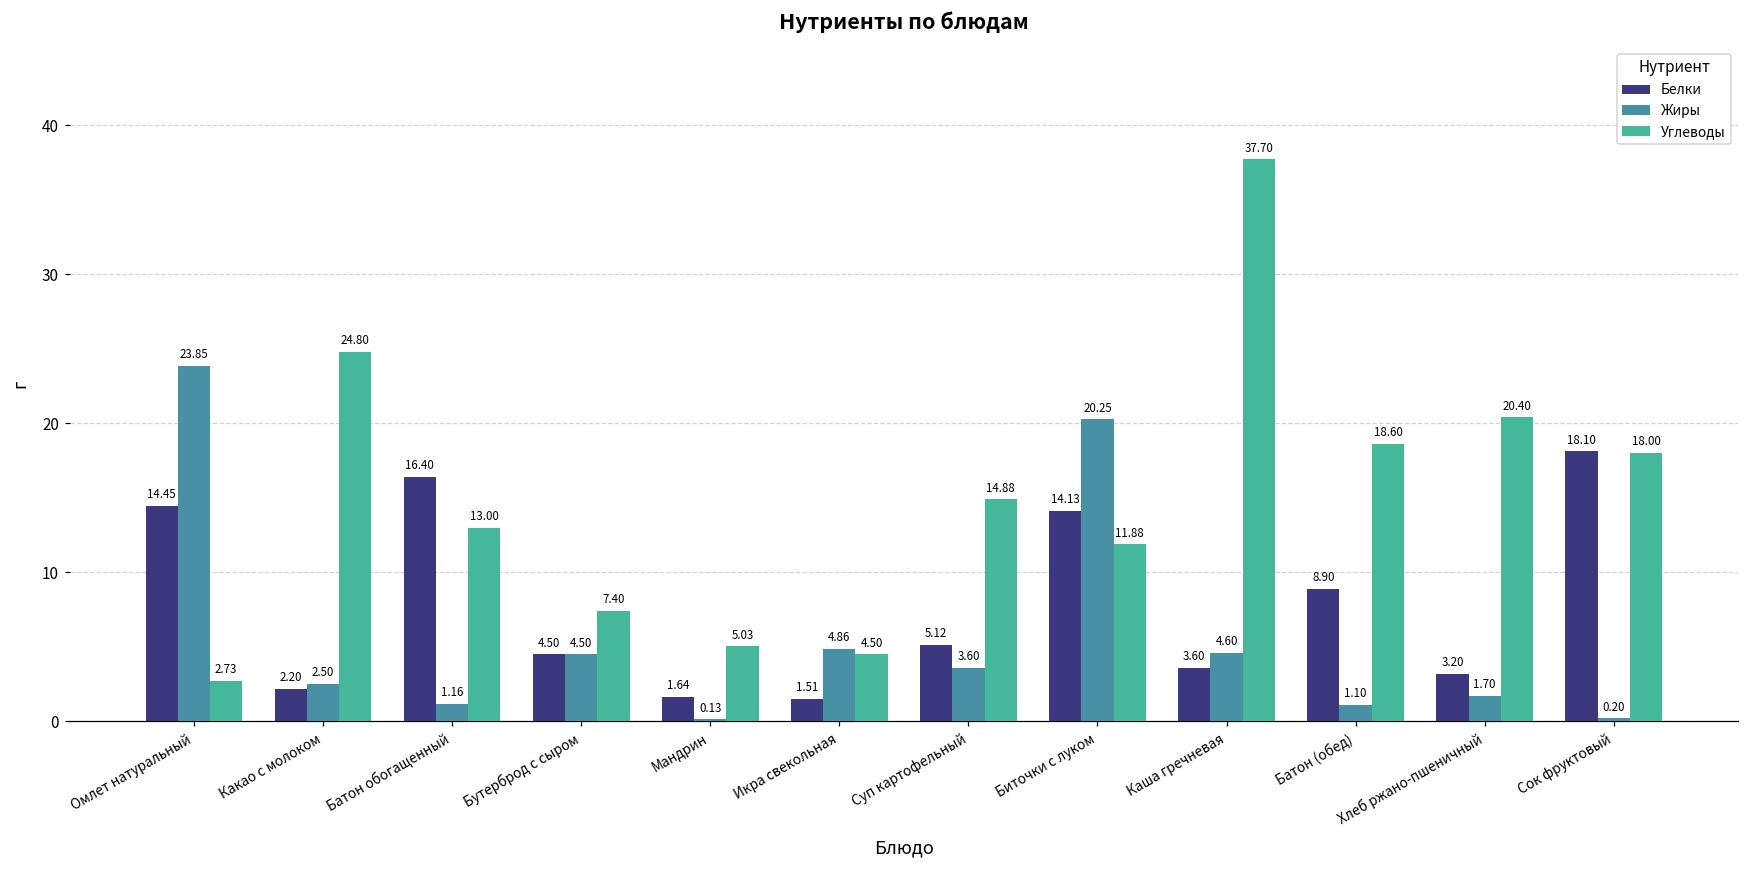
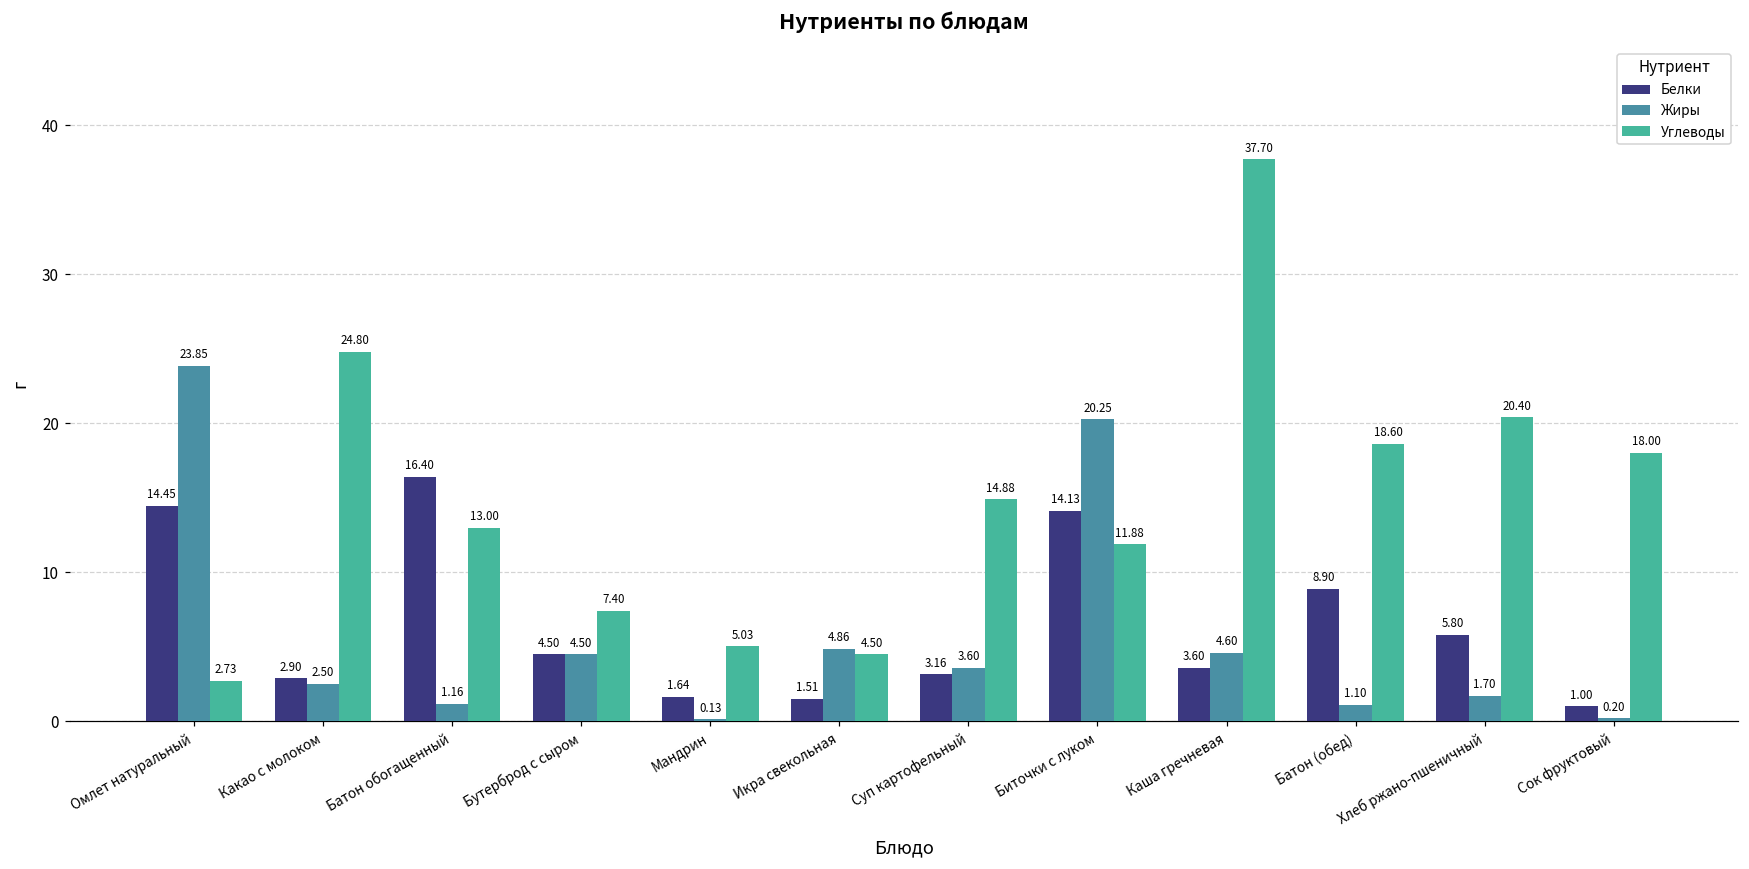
Белки, Какао с молоком: 2.20 -> 2.90
Белки, Суп картофельный: 5.12 -> 3.16
Белки, Хлеб ржано-пшеничный: 3.20 -> 5.80
Белки, Сок фруктовый: 18.10 -> 1.00
